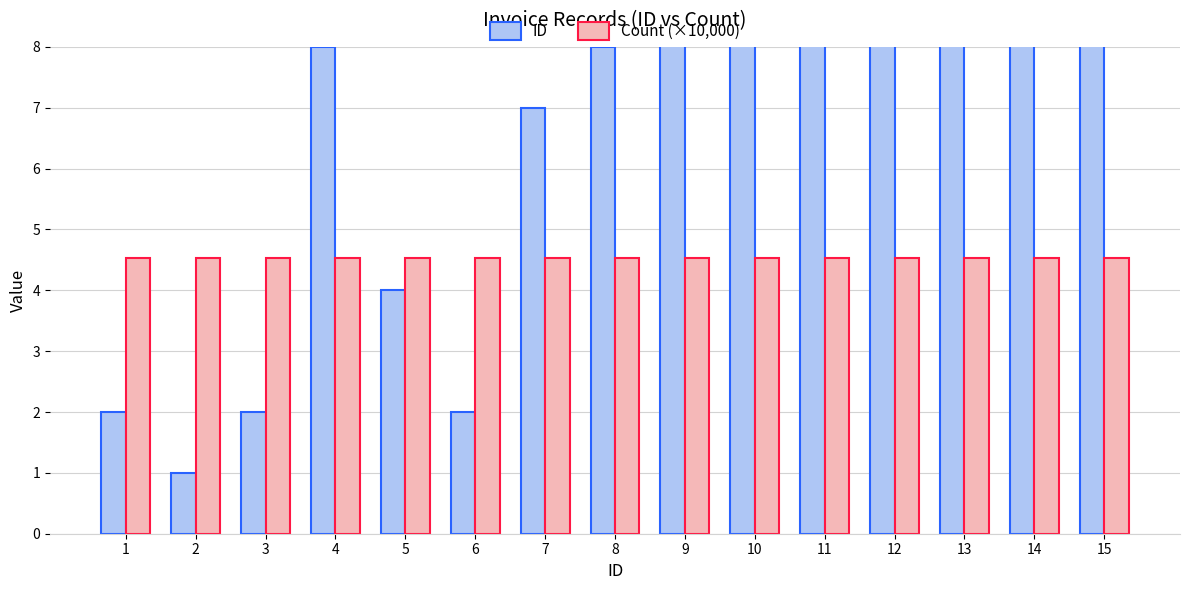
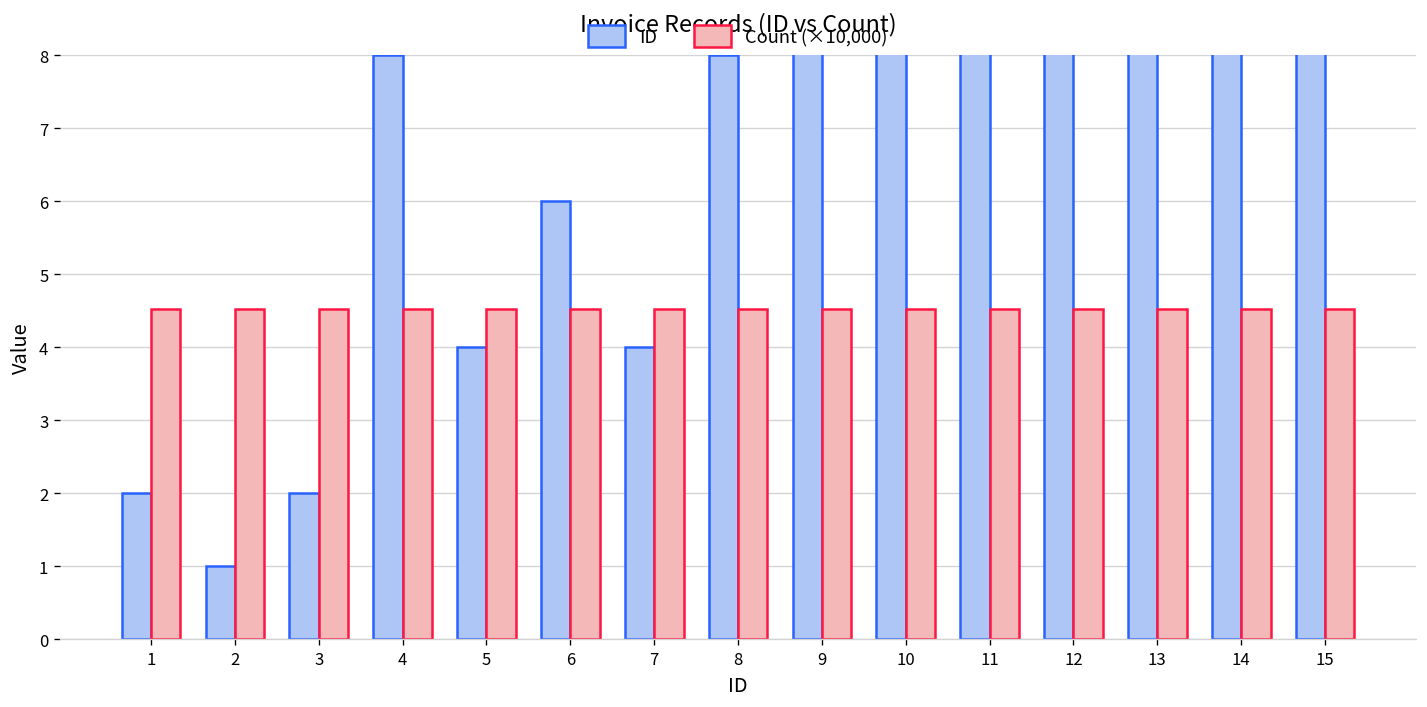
ID, 6: 2 -> 6
ID, 7: 7 -> 4
